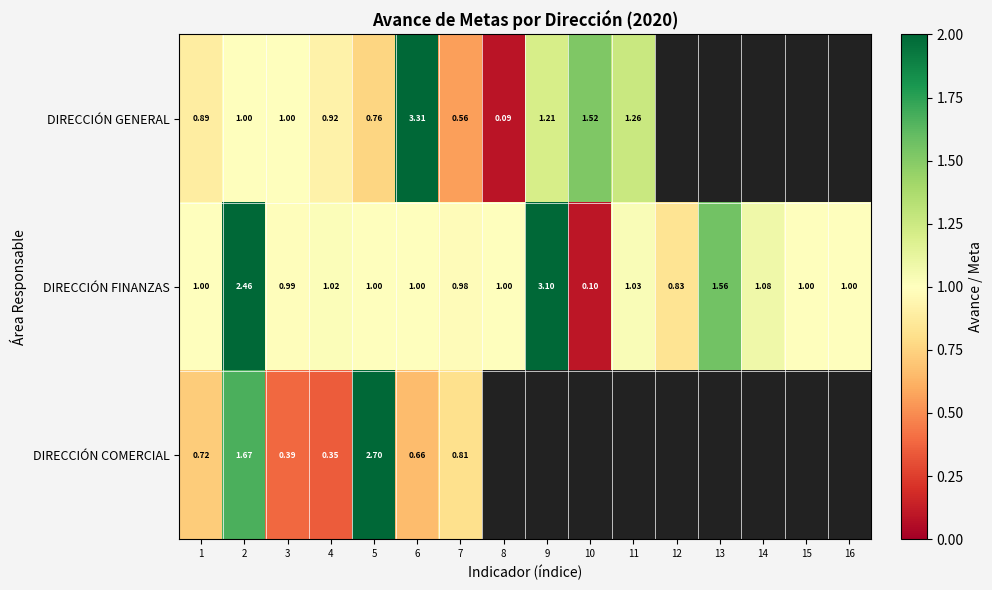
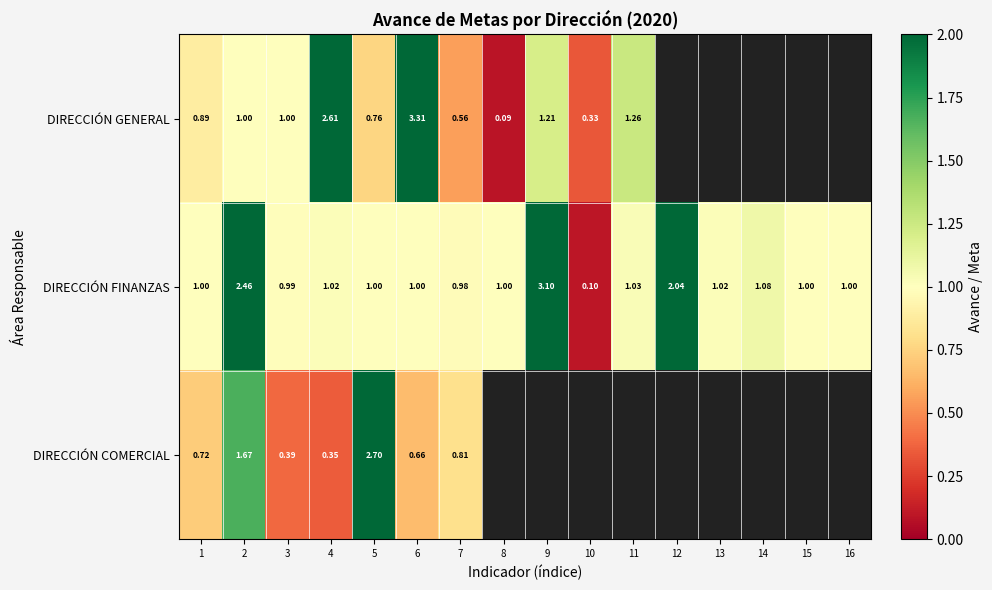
DIRECCIÓN GENERAL, 4: 0.92 -> 2.61
DIRECCIÓN GENERAL, 10: 1.52 -> 0.33
DIRECCIÓN FINANZAS, 12: 0.83 -> 2.04
DIRECCIÓN FINANZAS, 13: 1.56 -> 1.02
